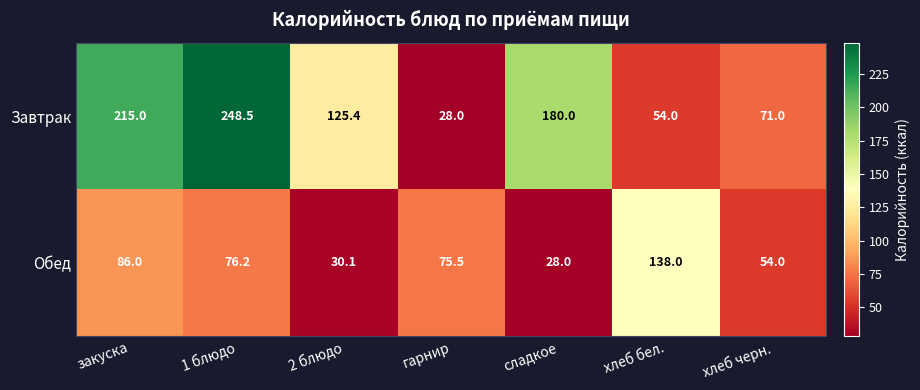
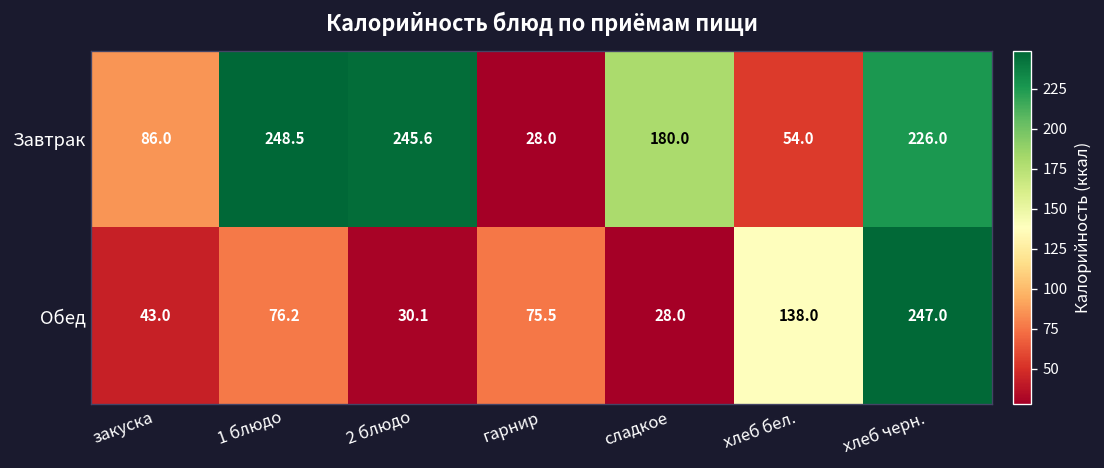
Завтрак, закуска: 215.0 -> 86.0
Завтрак, 2 блюдо: 125.4 -> 245.6
Завтрак, хлеб черн.: 71.0 -> 226.0
Обед, закуска: 86.0 -> 43.0
Обед, хлеб черн.: 54.0 -> 247.0
